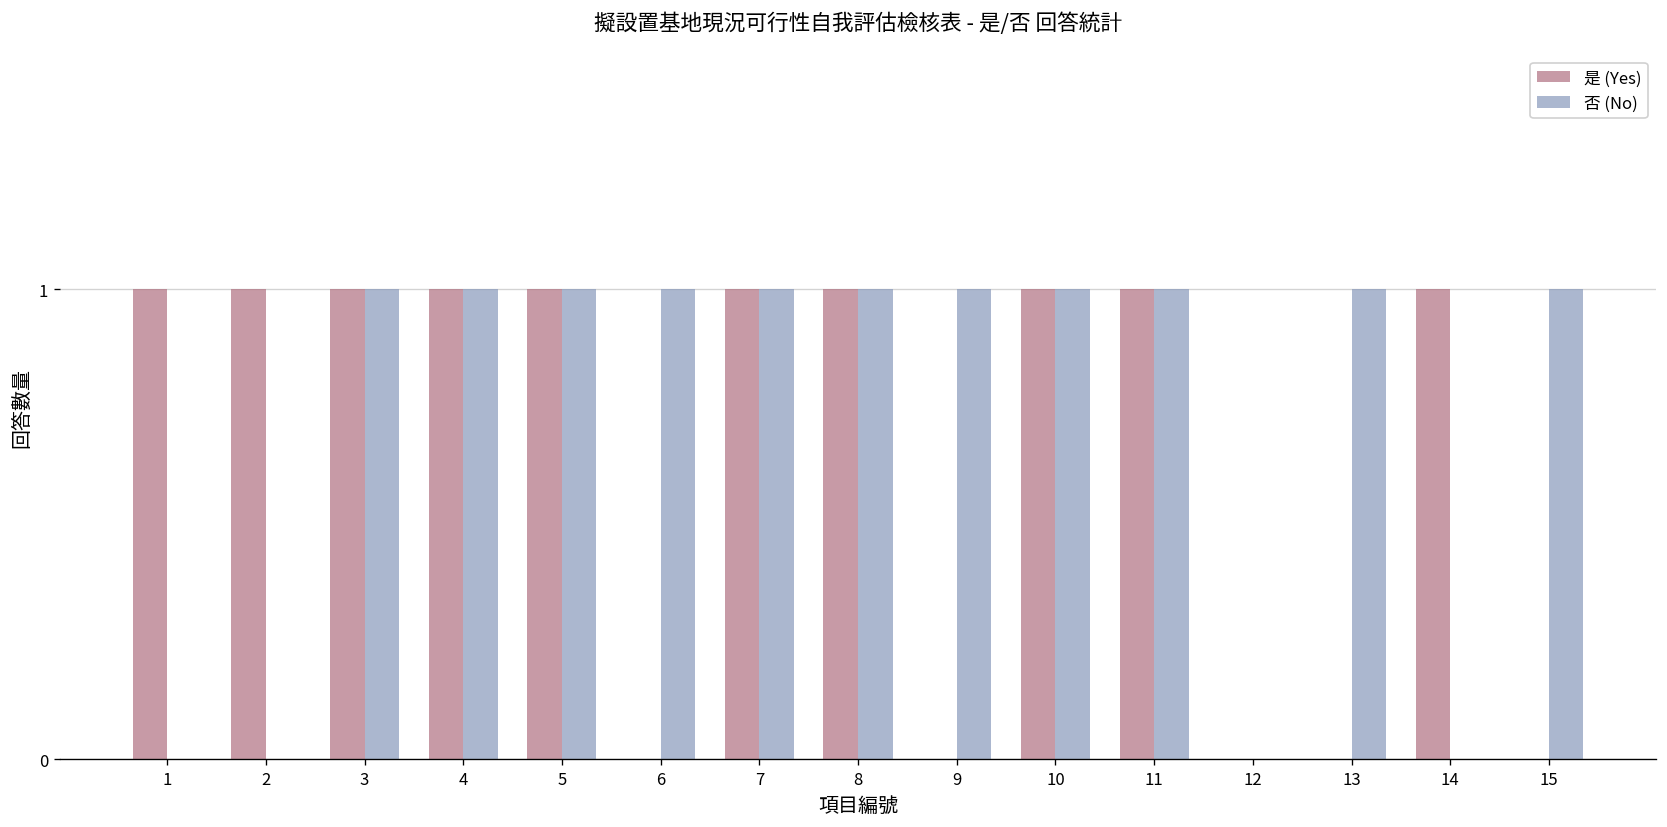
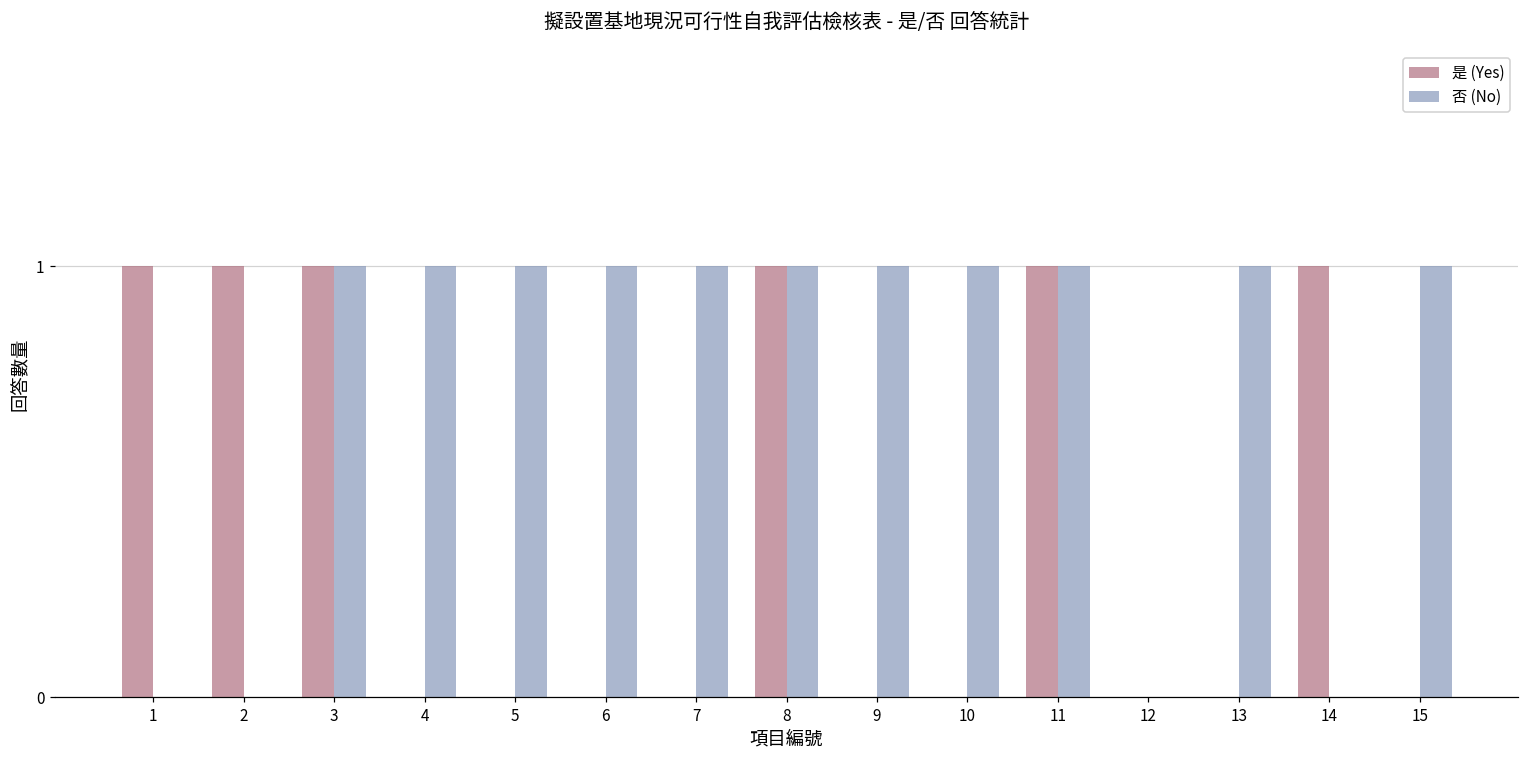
是 (Yes), 4: 1 -> 0
是 (Yes), 5: 1 -> 0
是 (Yes), 7: 1 -> 0
是 (Yes), 10: 1 -> 0
